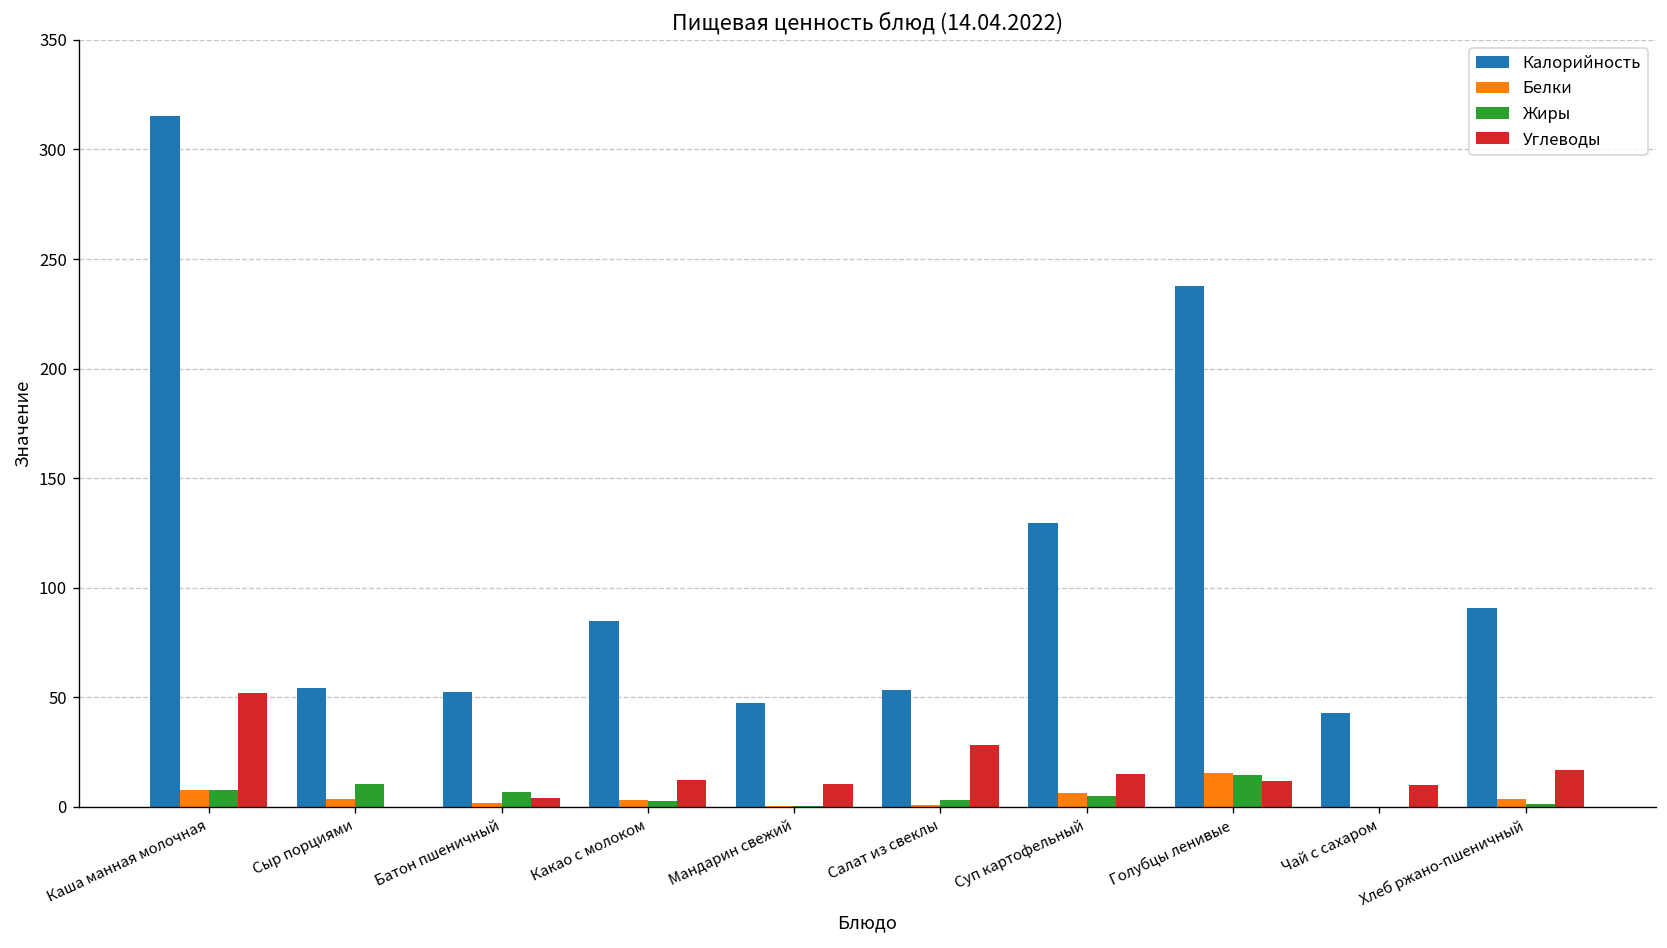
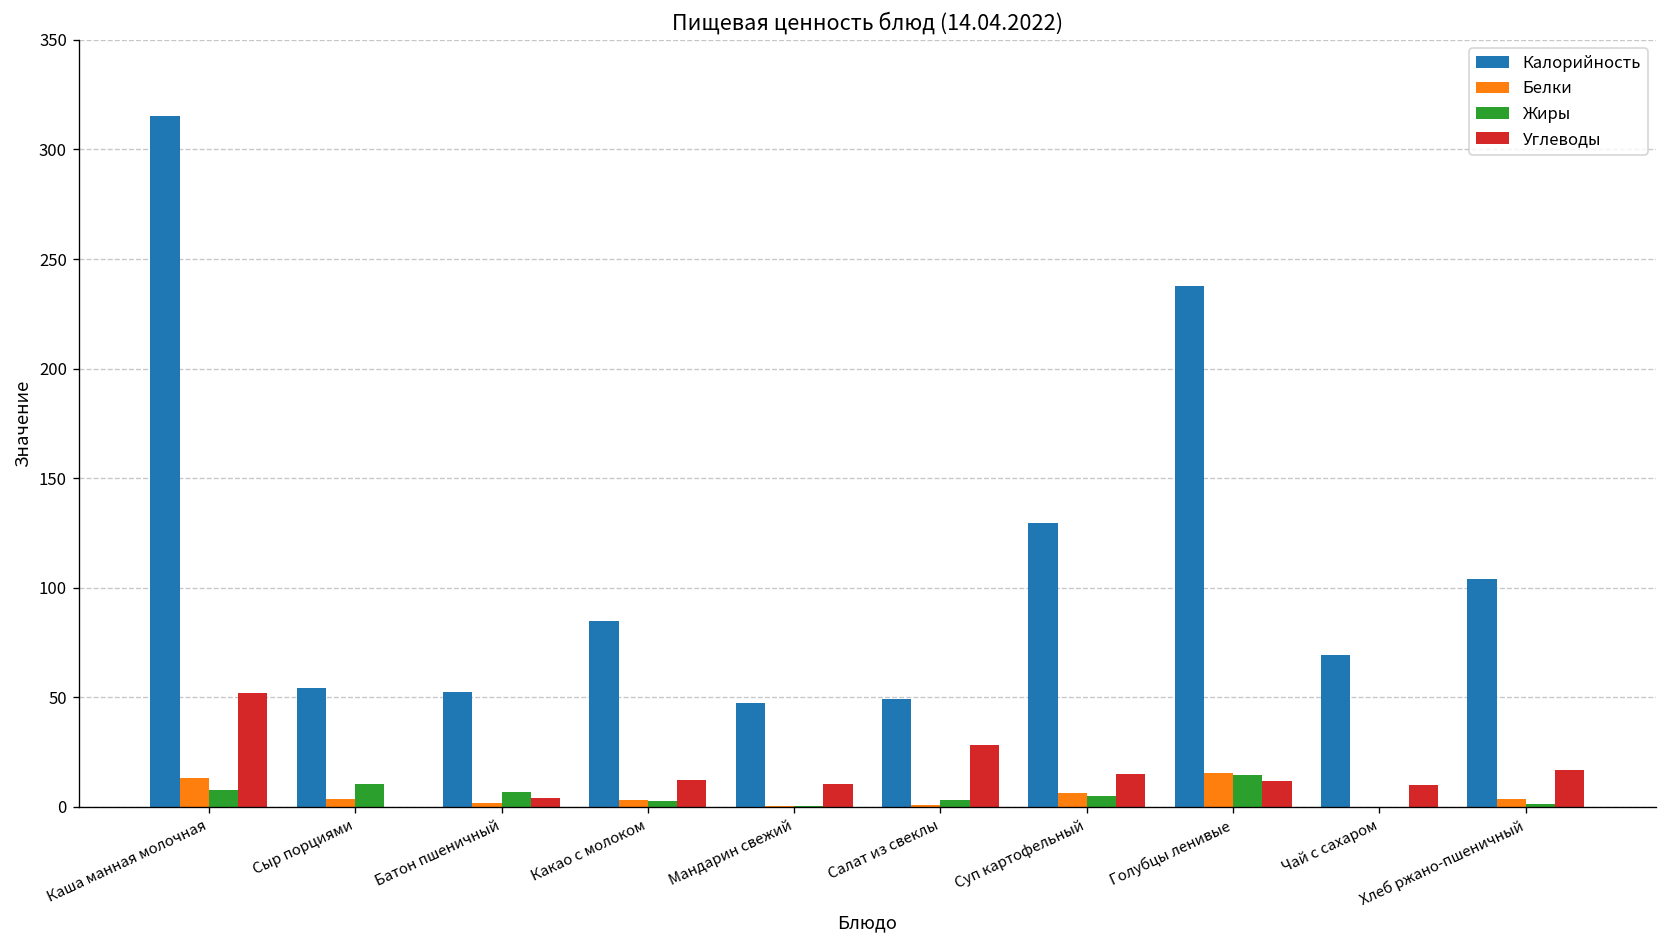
Белки, Каша манная молочная: 8 -> 13
Калорийность, Салат из свеклы: 53 -> 49
Калорийность, Чай с сахаром: 43 -> 69
Калорийность, Хлеб ржано-пшеничный: 91 -> 104
